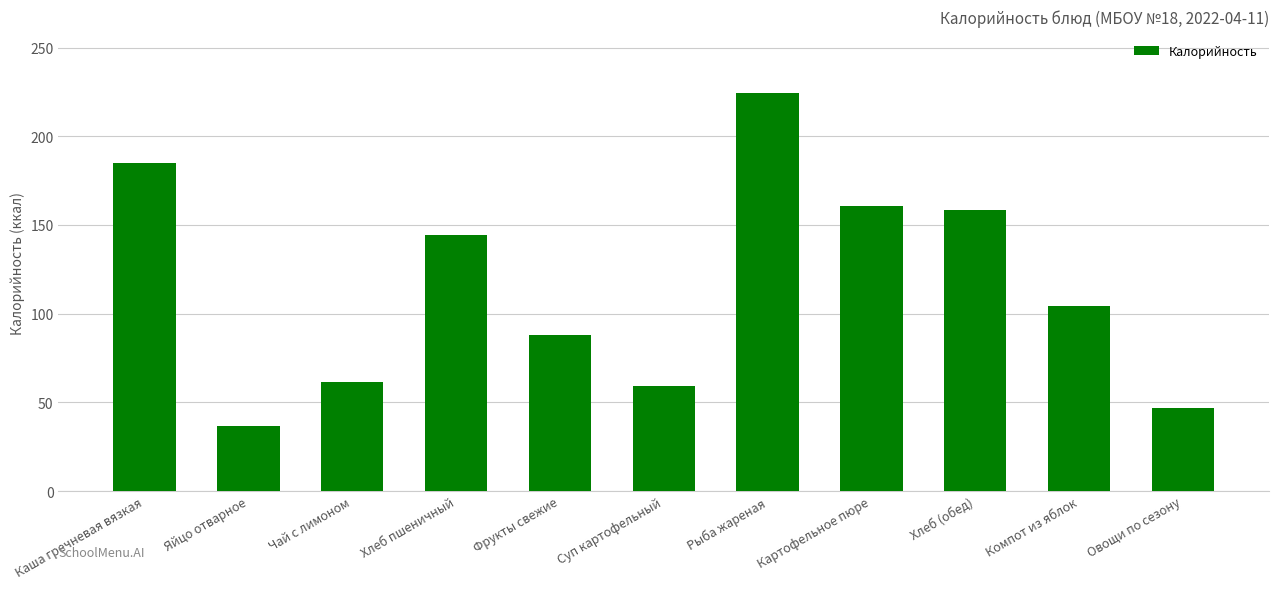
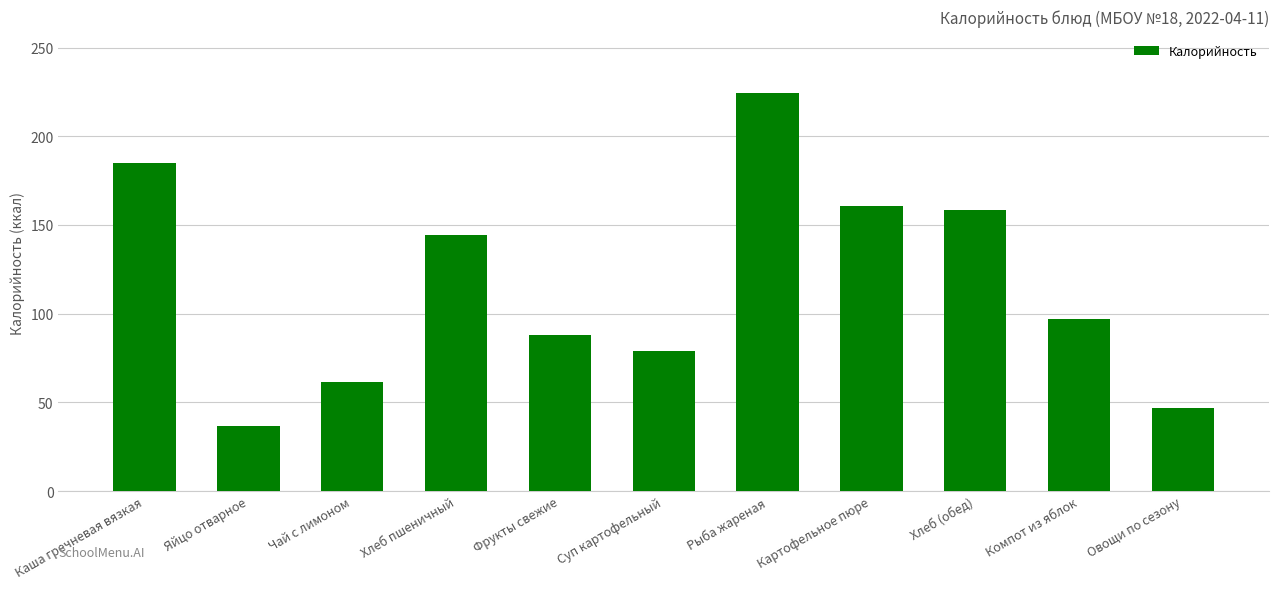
Суп картофельный: 59 -> 79
Компот из яблок: 104 -> 97
